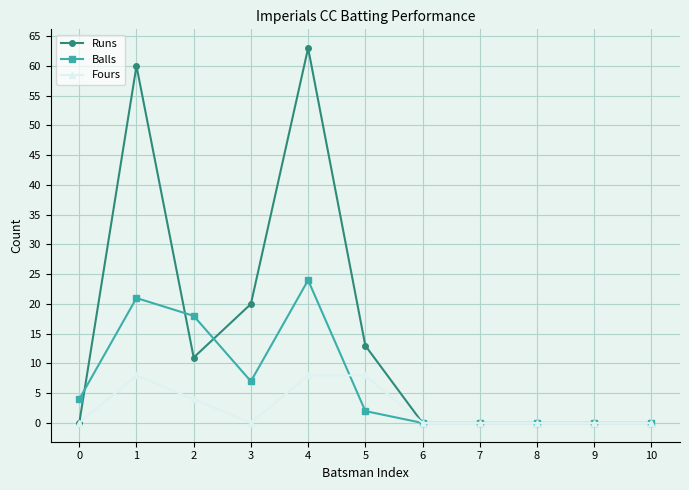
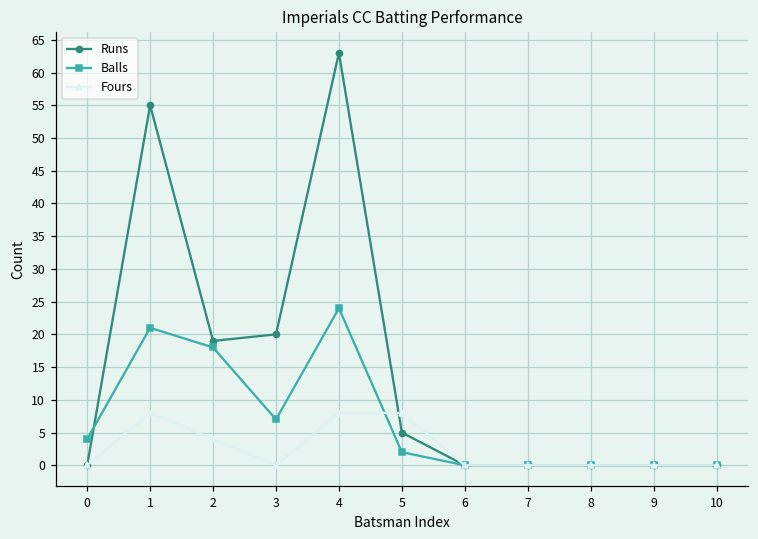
Runs, 1: 60 -> 55
Runs, 2: 11 -> 19
Runs, 5: 13 -> 5
